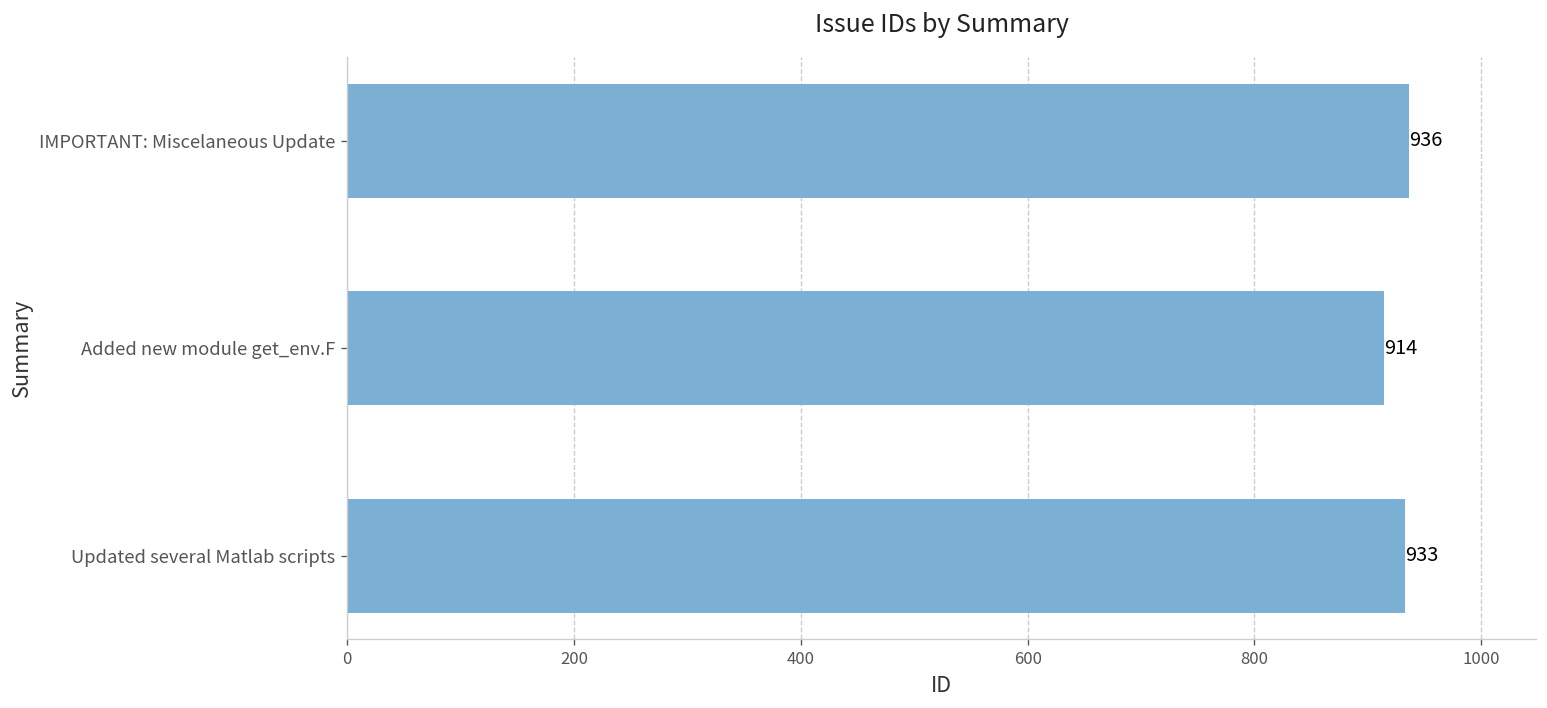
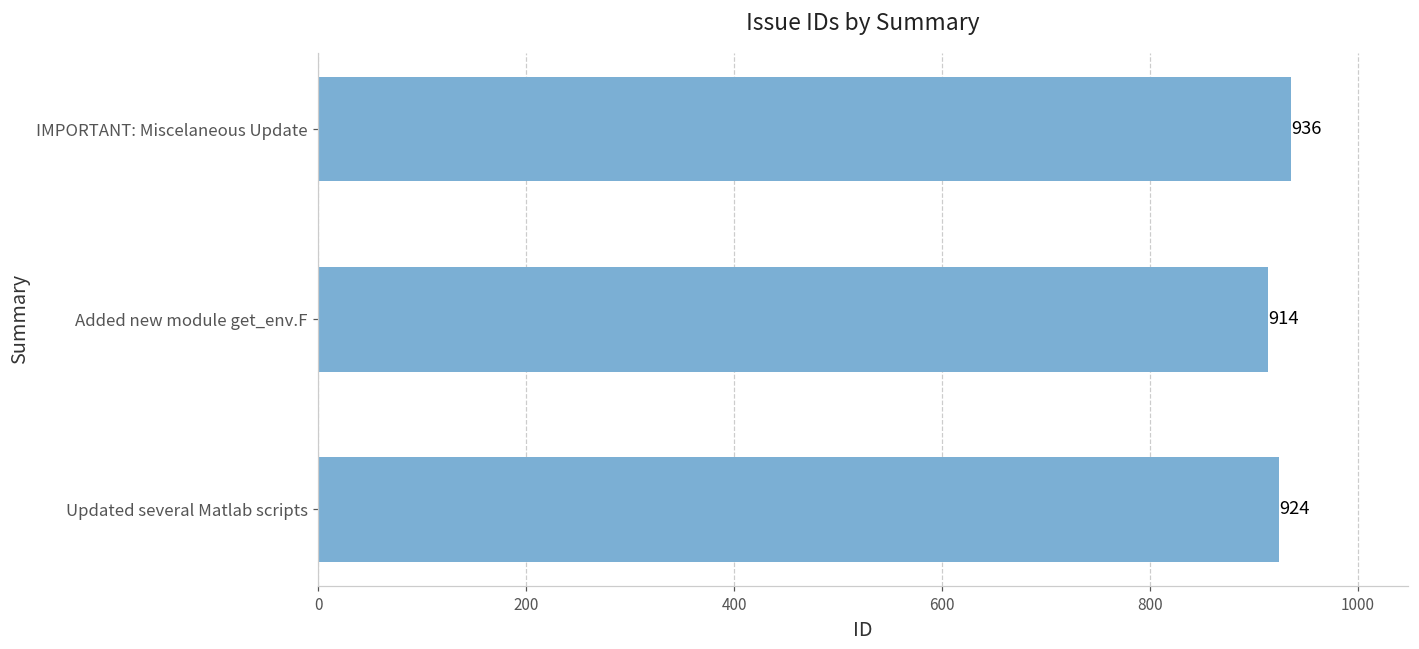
Updated several Matlab scripts: 933 -> 924
